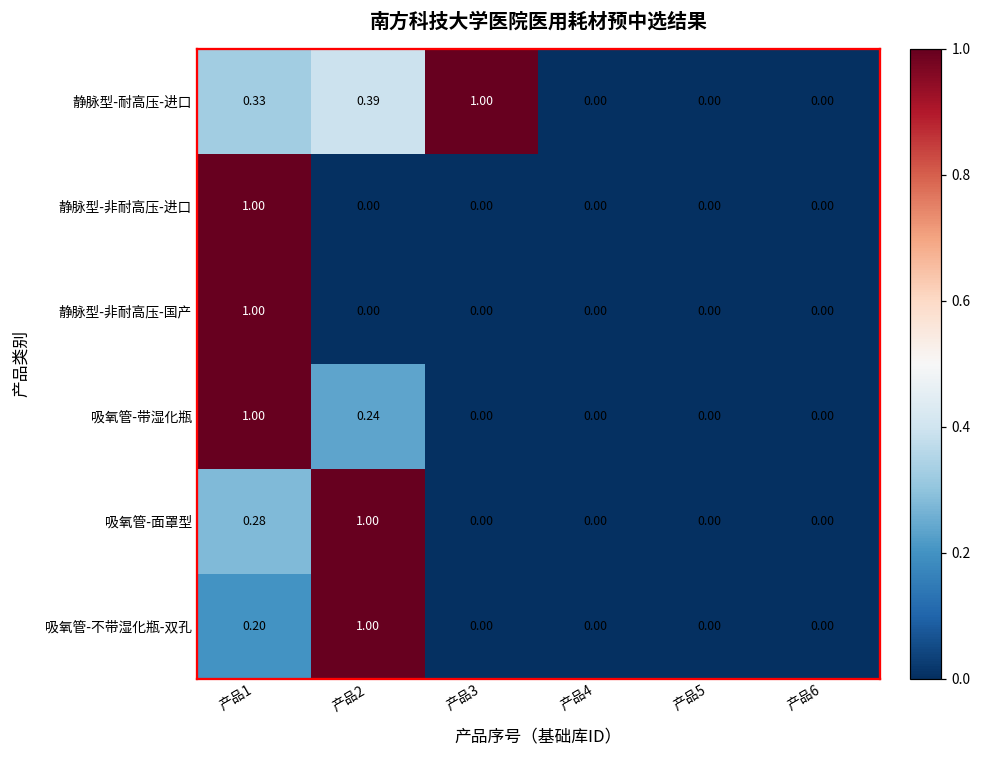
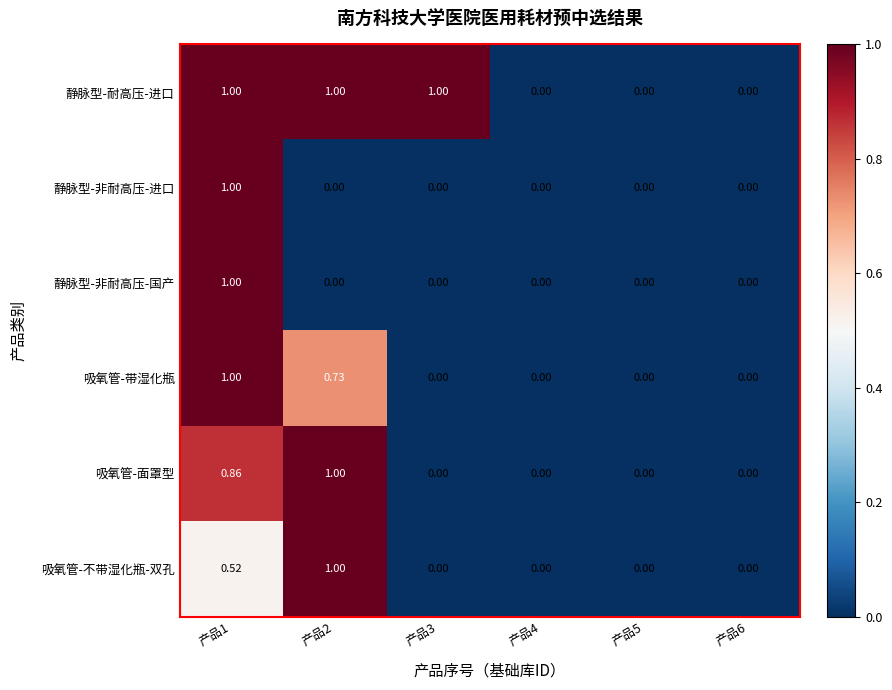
静脉型-耐高压-进口, 产品1: 0.33 -> 1.00
静脉型-耐高压-进口, 产品2: 0.39 -> 1.00
吸氧管-带湿化瓶, 产品2: 0.24 -> 0.73
吸氧管-面罩型, 产品1: 0.28 -> 0.86
吸氧管-不带湿化瓶-双孔, 产品1: 0.20 -> 0.52
